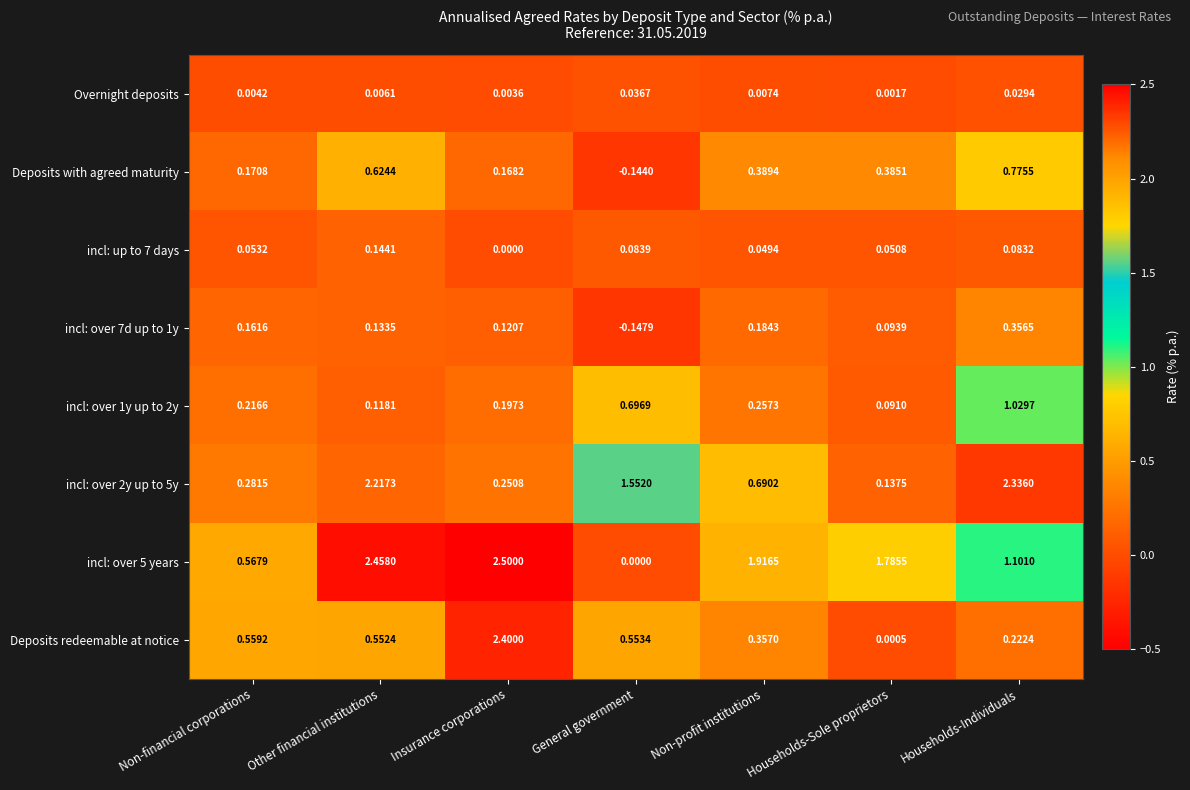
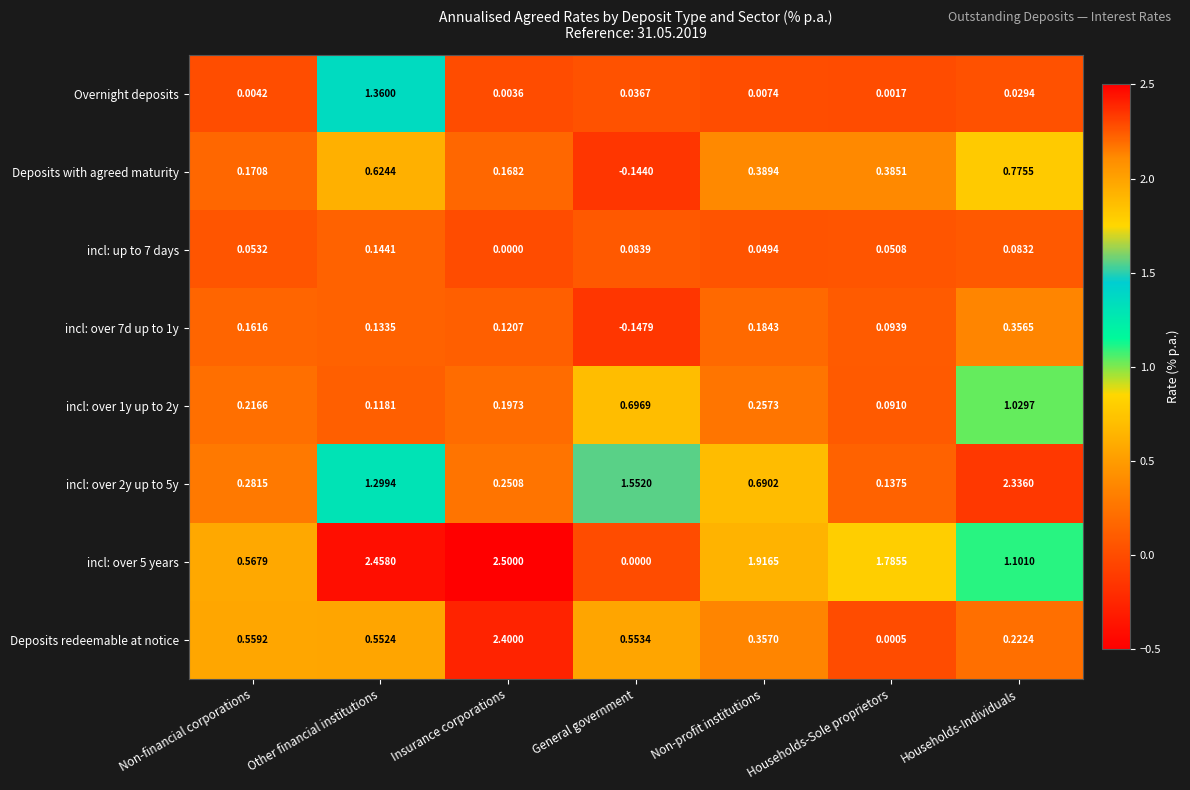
Overnight deposits, Other financial institutions: 0.0061 -> 1.3600
incl: over 2y up to 5y, Other financial institutions: 2.2173 -> 1.2994
